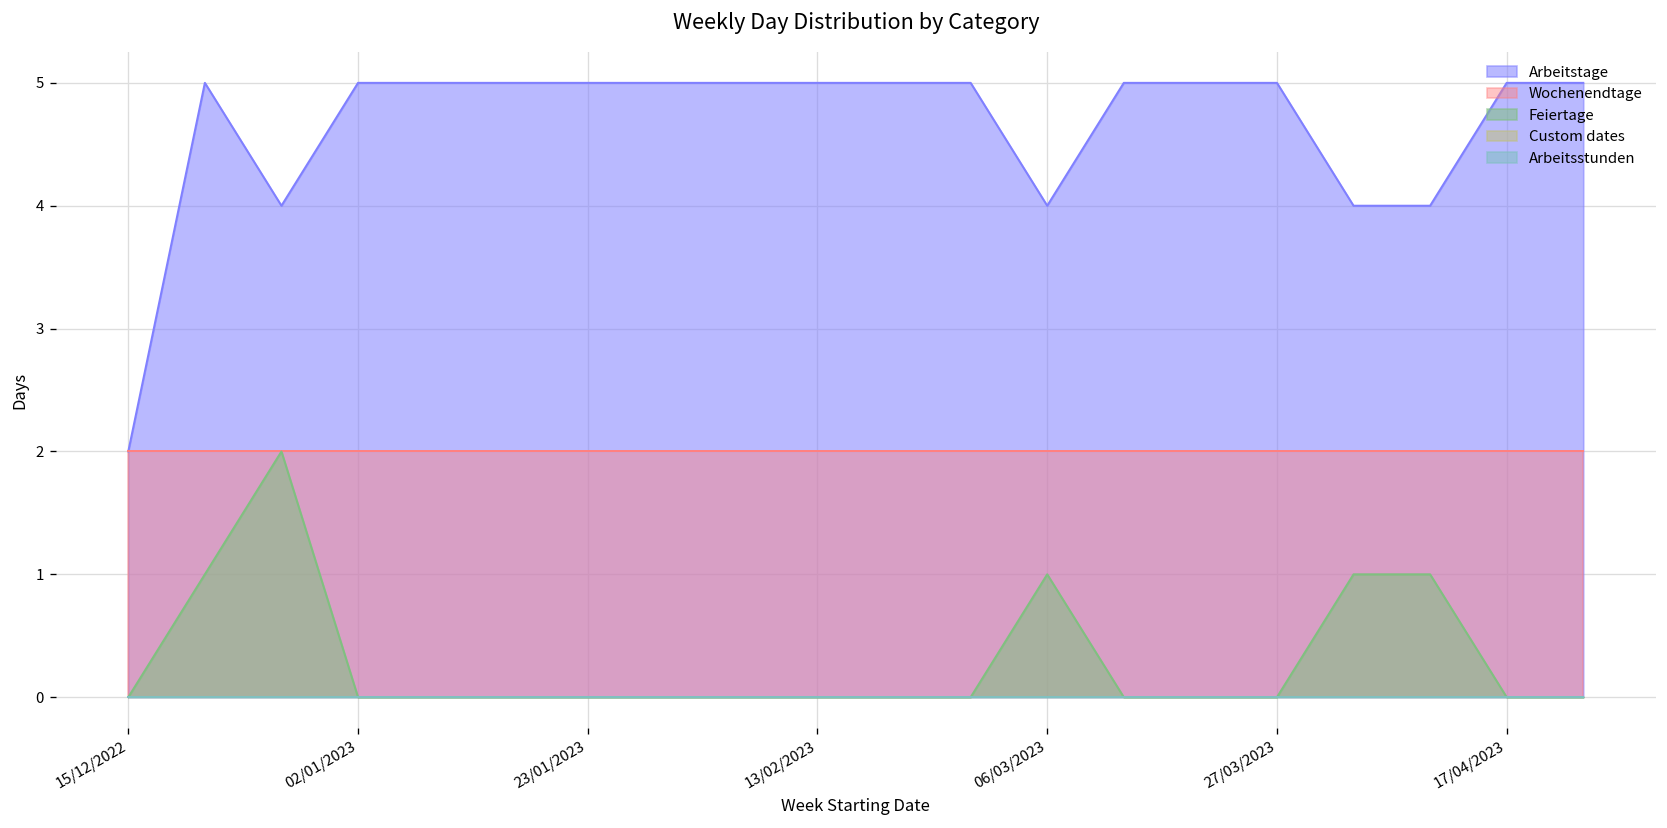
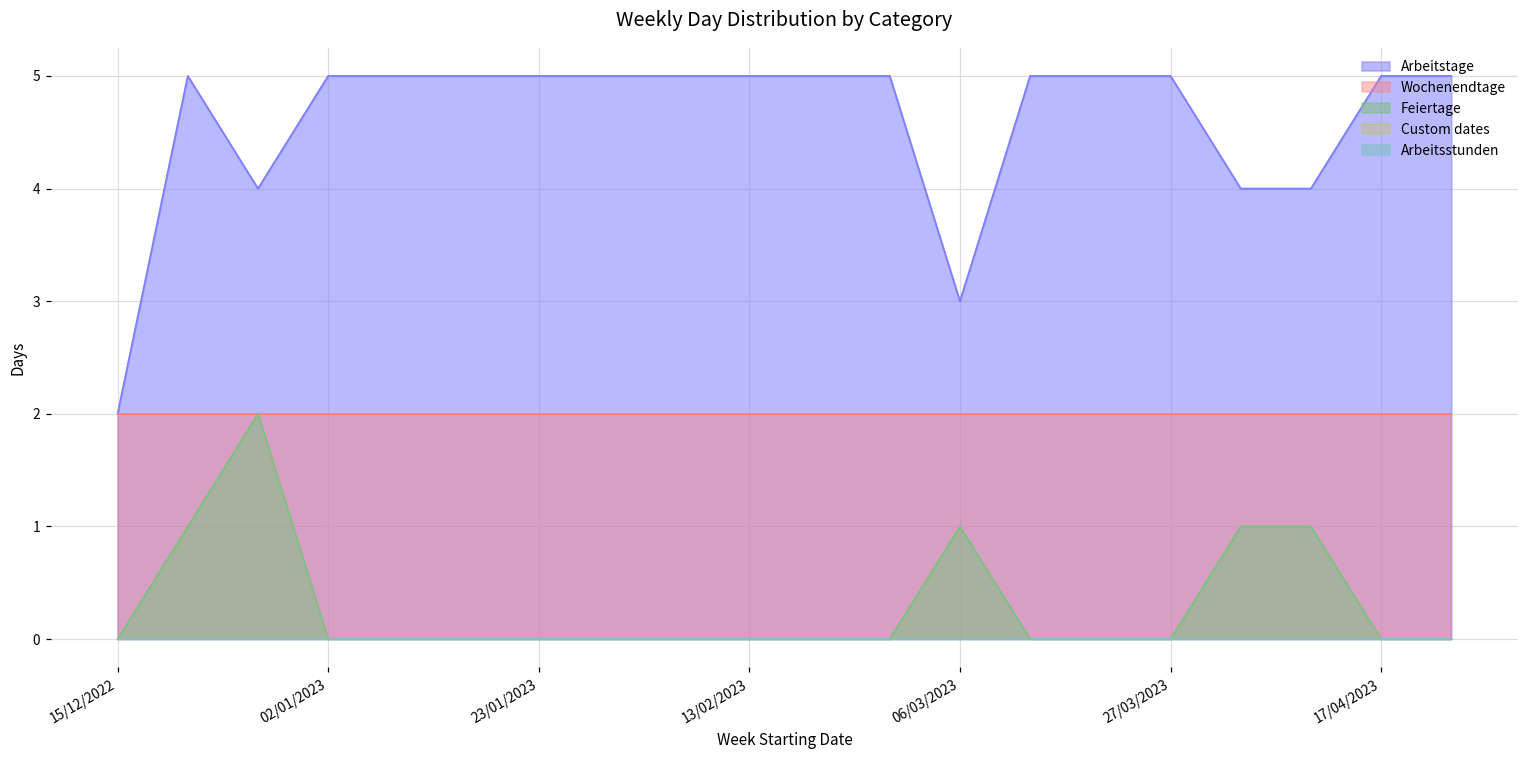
Arbeitstage, 06/03/2023: 4 -> 3
